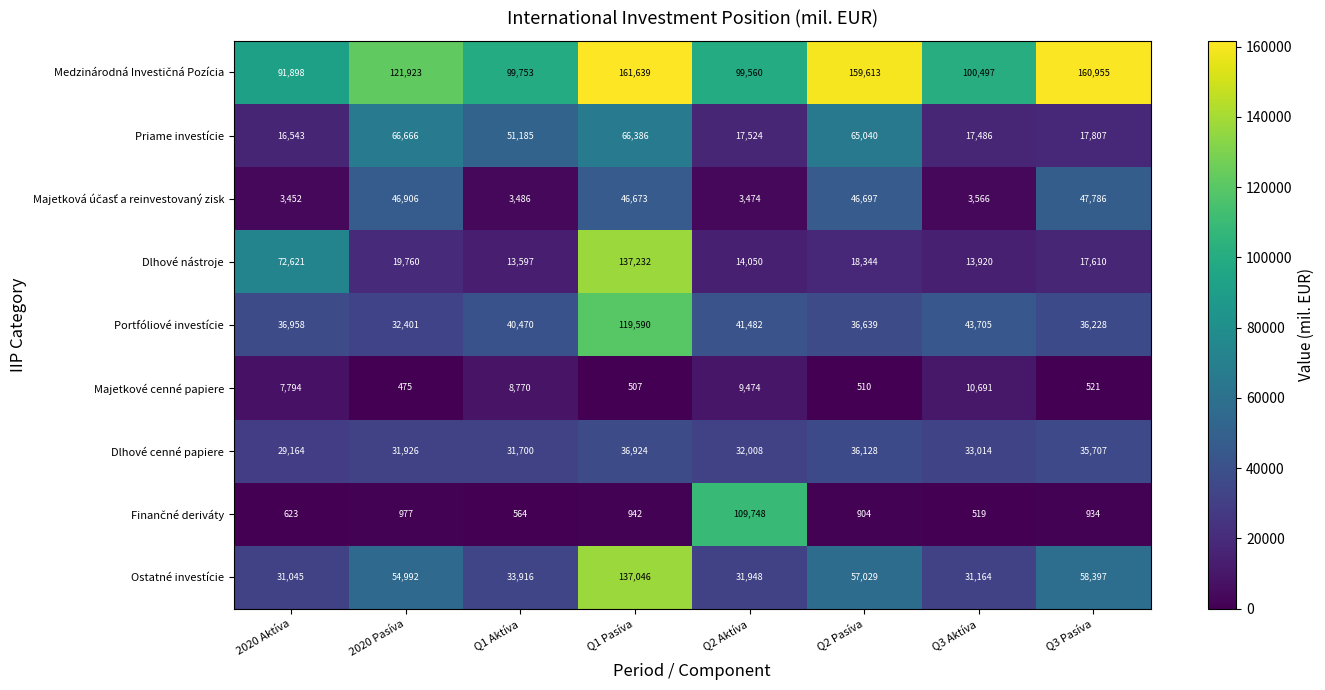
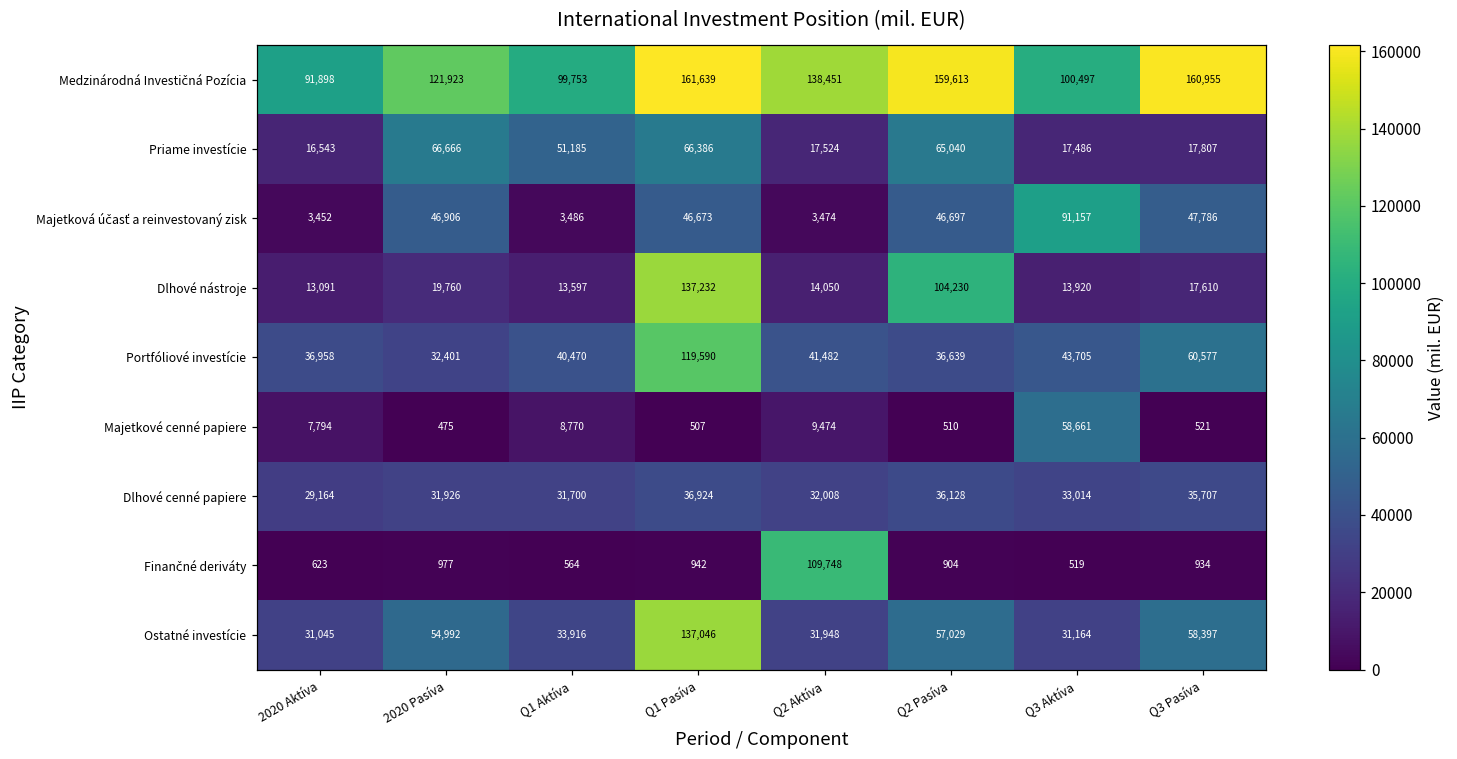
Medzinárodná Investičná Pozícia, Q2 Aktíva: 99,560 -> 138,451
Majetková účasť a reinvestovaný zisk, Q3 Aktíva: 3,566 -> 91,157
Dlhové nástroje, 2020 Aktíva: 72,621 -> 13,091
Dlhové nástroje, Q2 Pasíva: 18,344 -> 104,230
Portfóliové investície, Q3 Pasíva: 36,228 -> 60,577
Majetkové cenné papiere, Q3 Aktíva: 10,691 -> 58,661
